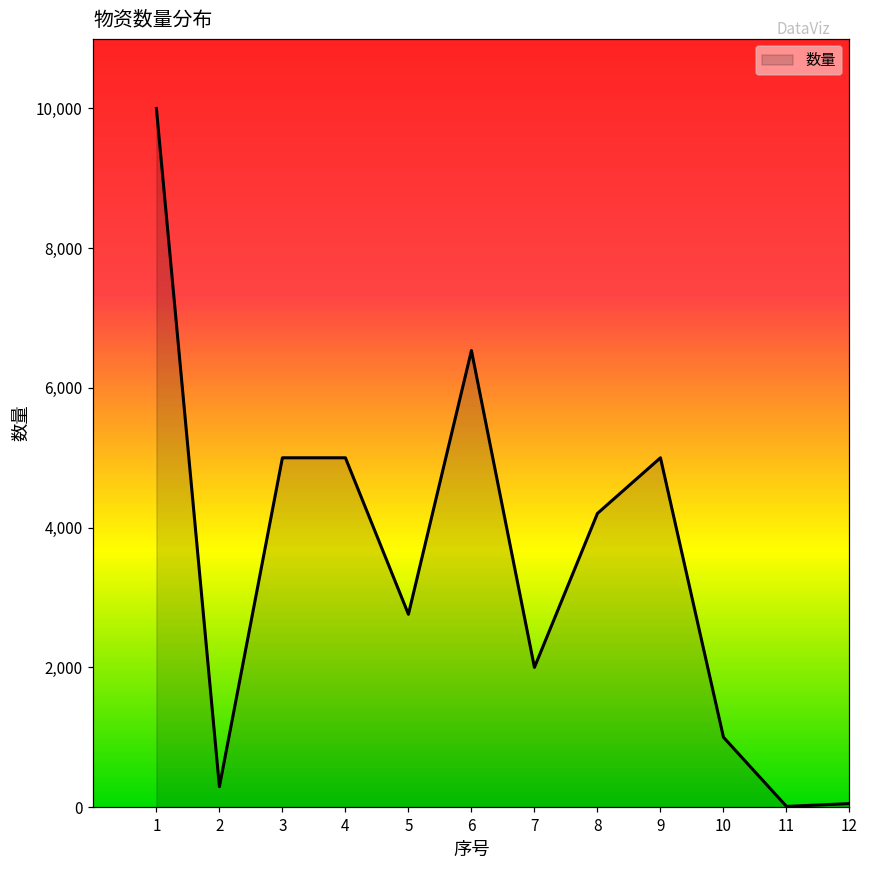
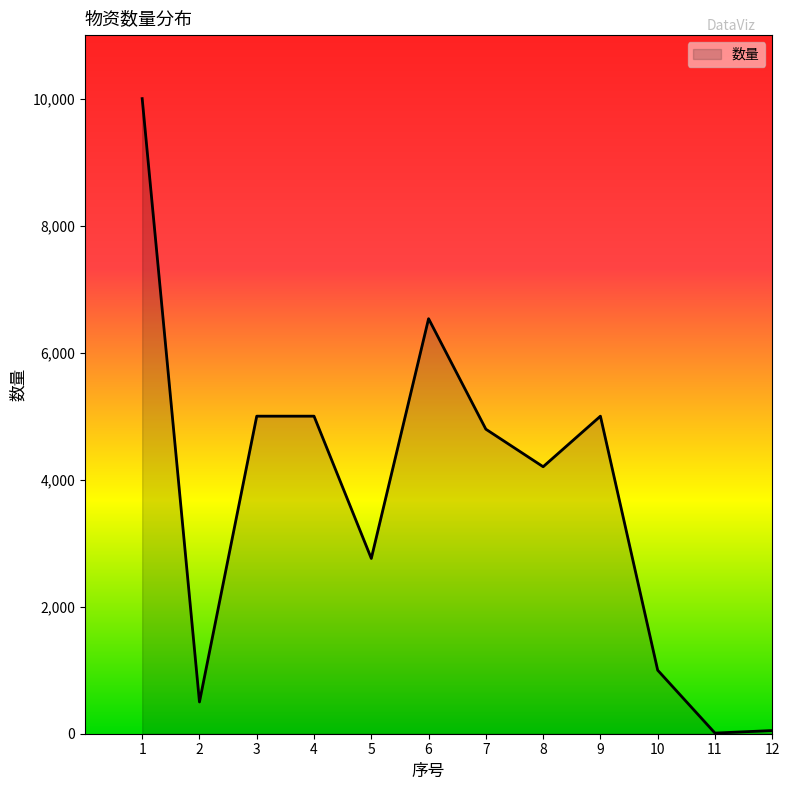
2: 300 -> 500
7: 2,000 -> 4,800
